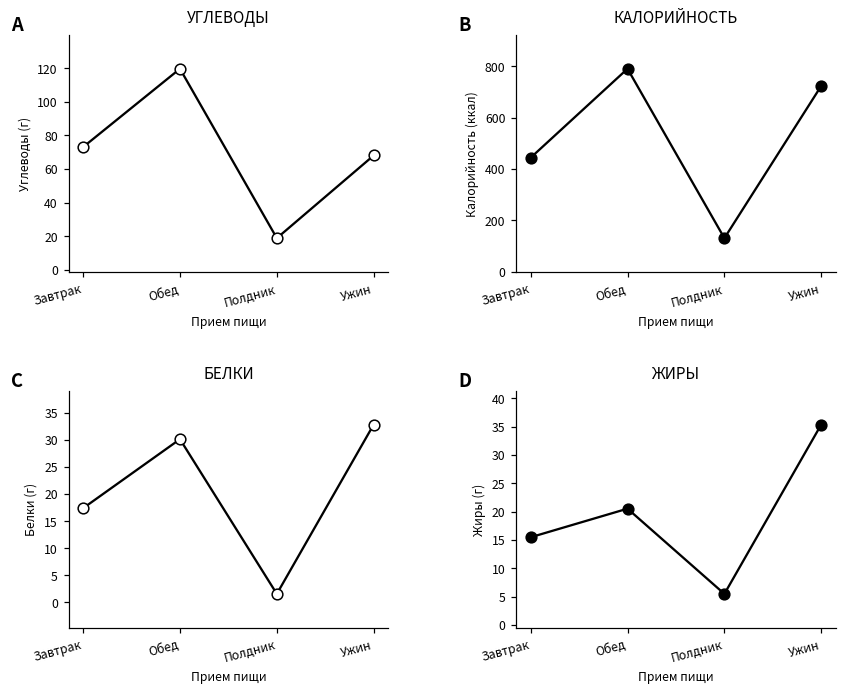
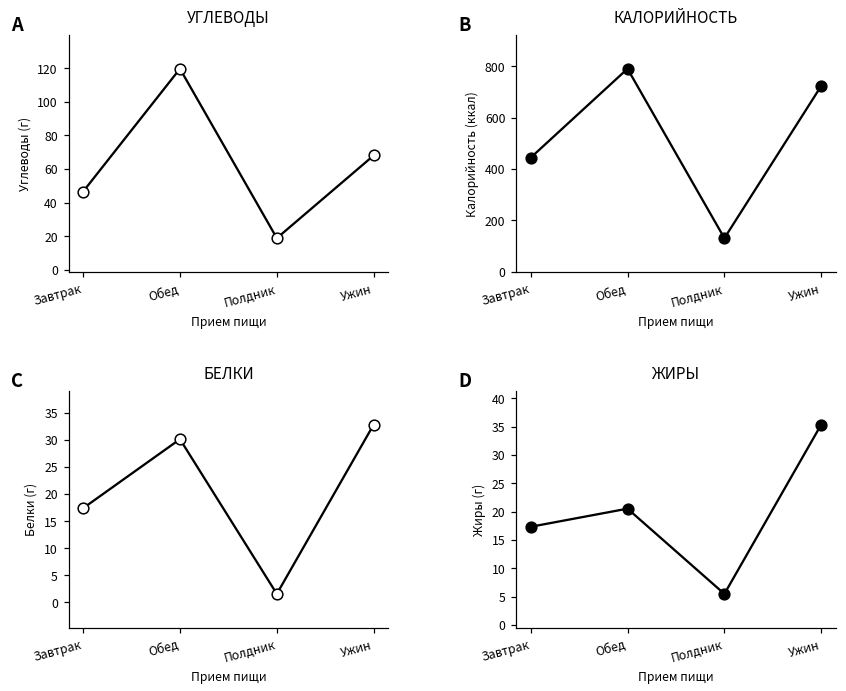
УГЛЕВОДЫ, Завтрак: 73 -> 47
ЖИРЫ, Завтрак: 15 -> 17
